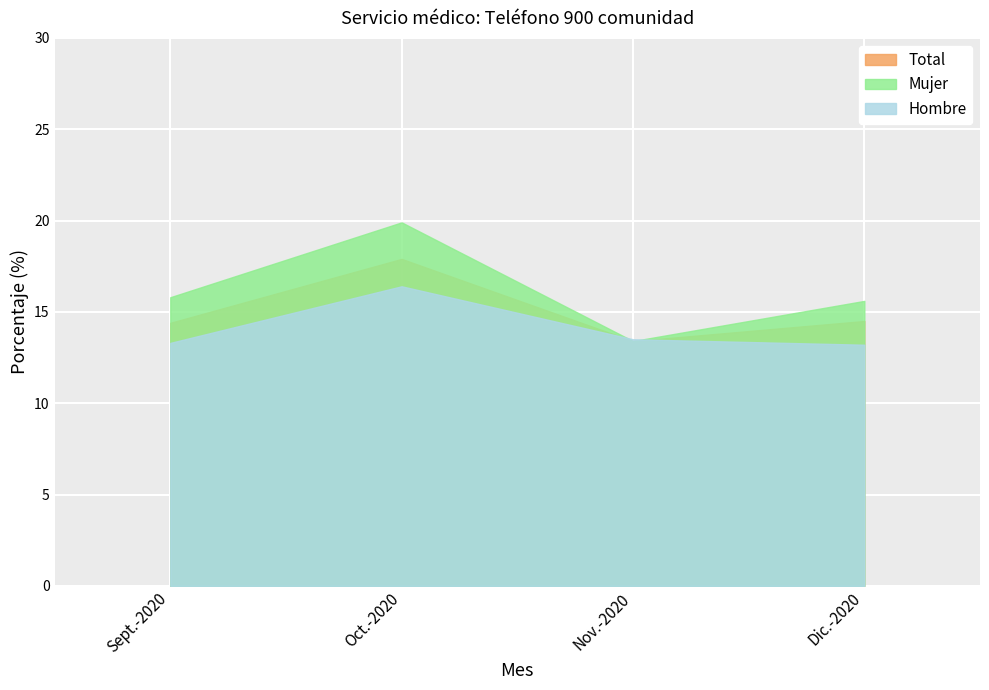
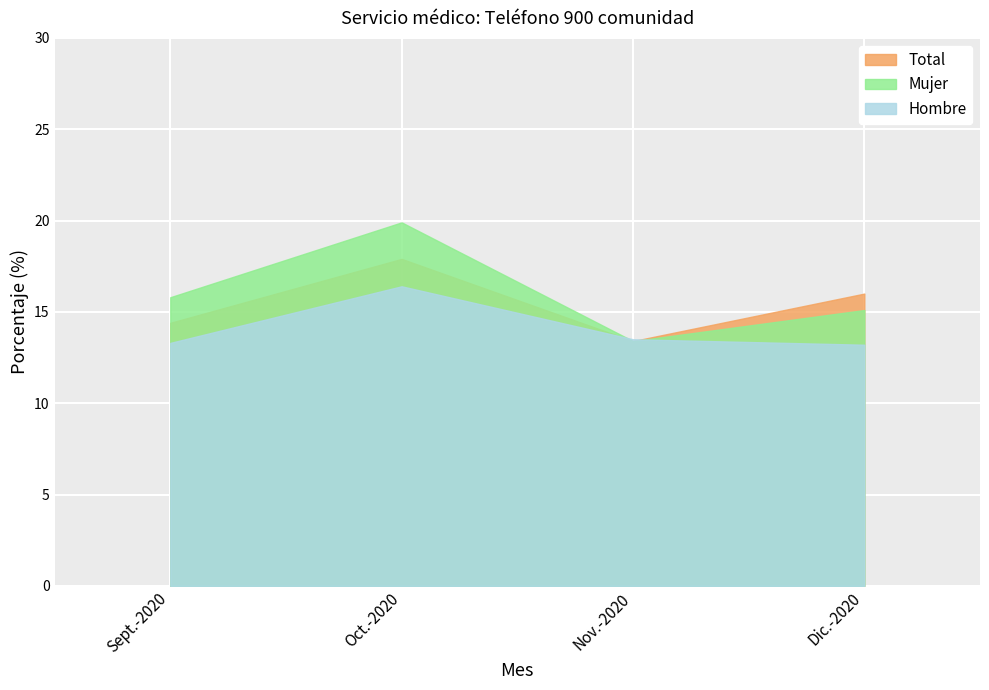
Total, Dic.-2020: 14.5 -> 16.0
Mujer, Dic.-2020: 15.6 -> 15.1
